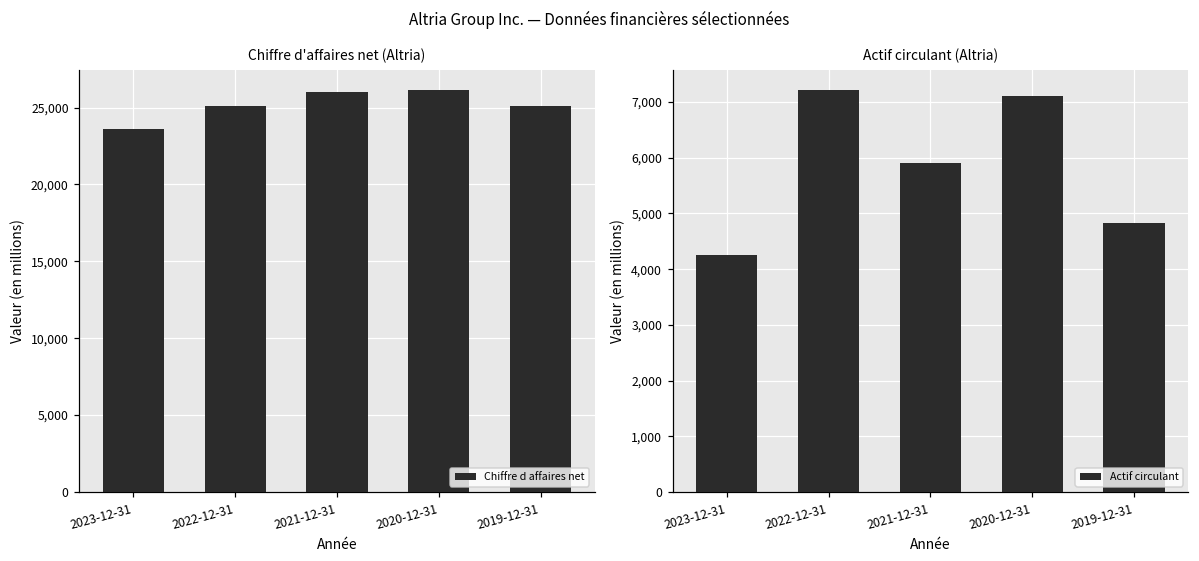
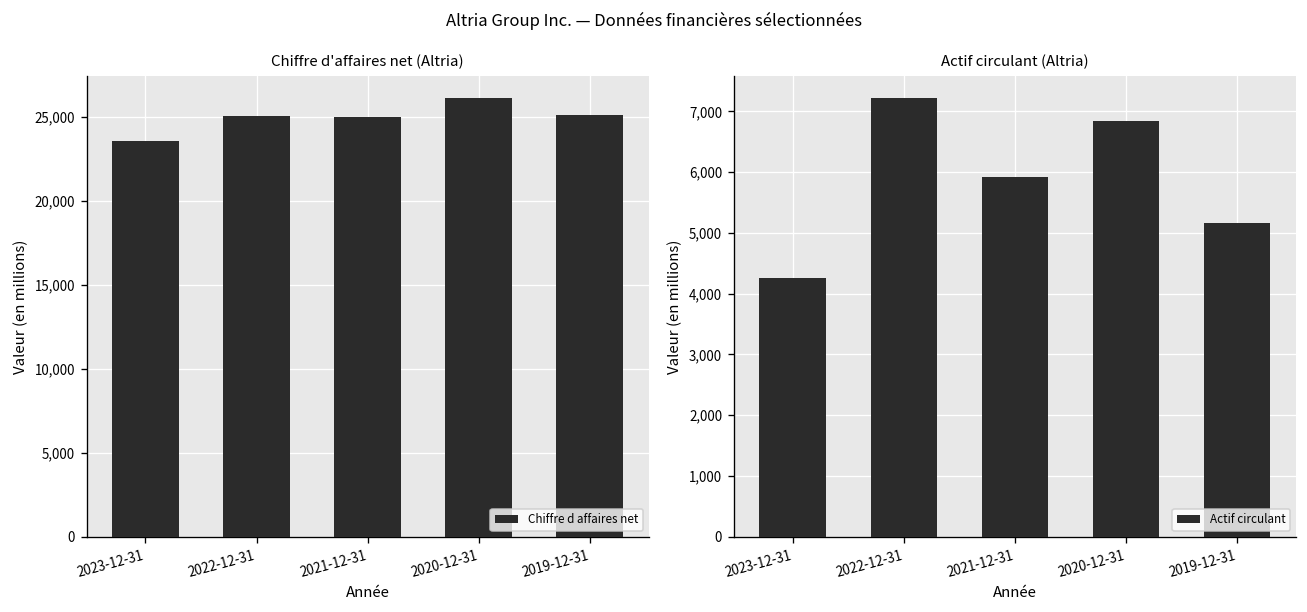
Chiffre d'affaires net (Altria), 2021-12-31: 26,000 -> 25,000
Actif circulant (Altria), 2020-12-31: 7,100 -> 6,800
Actif circulant (Altria), 2019-12-31: 4,800 -> 5,200
